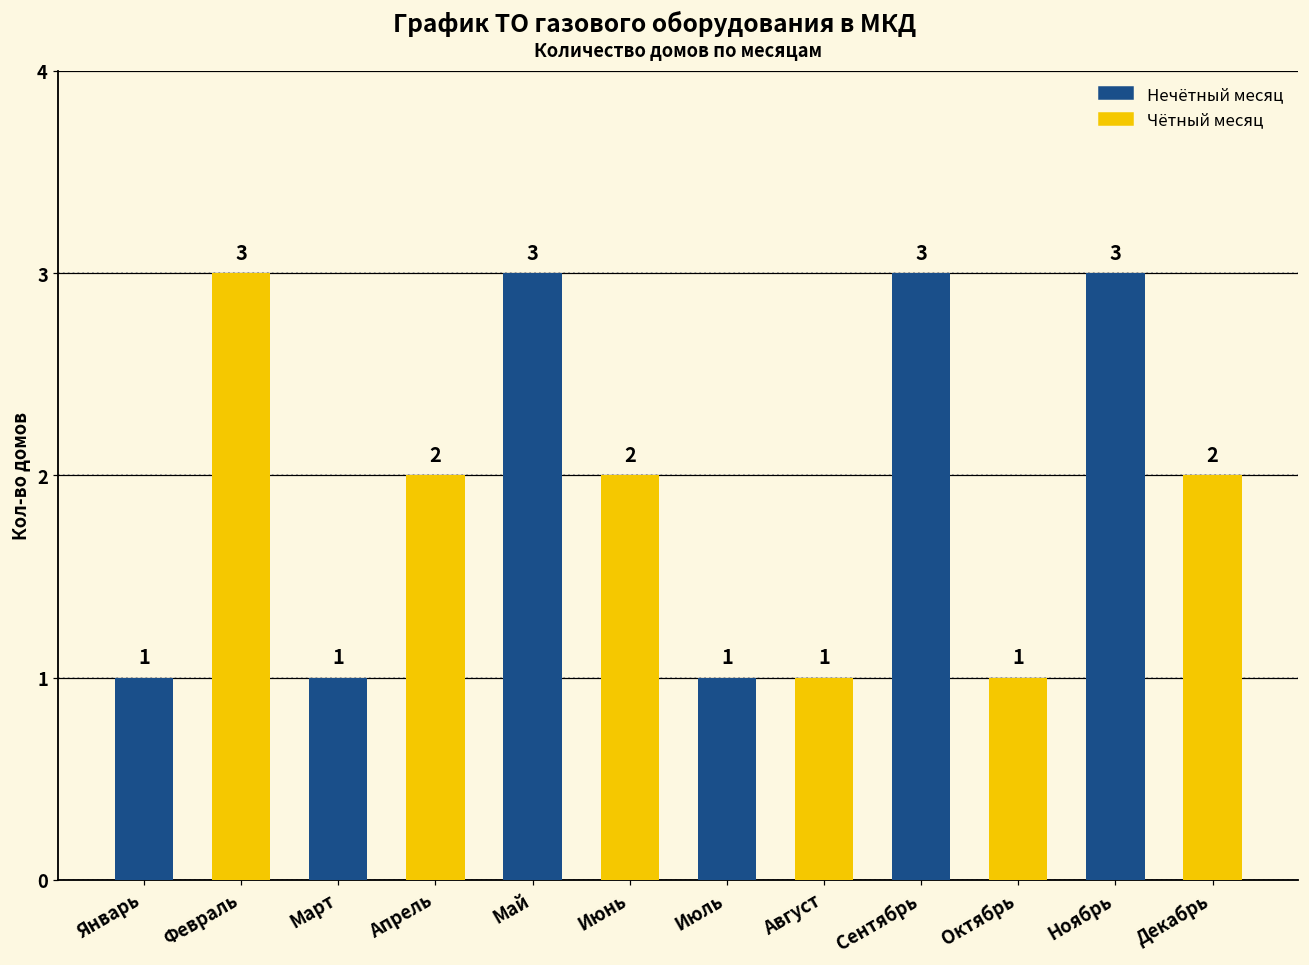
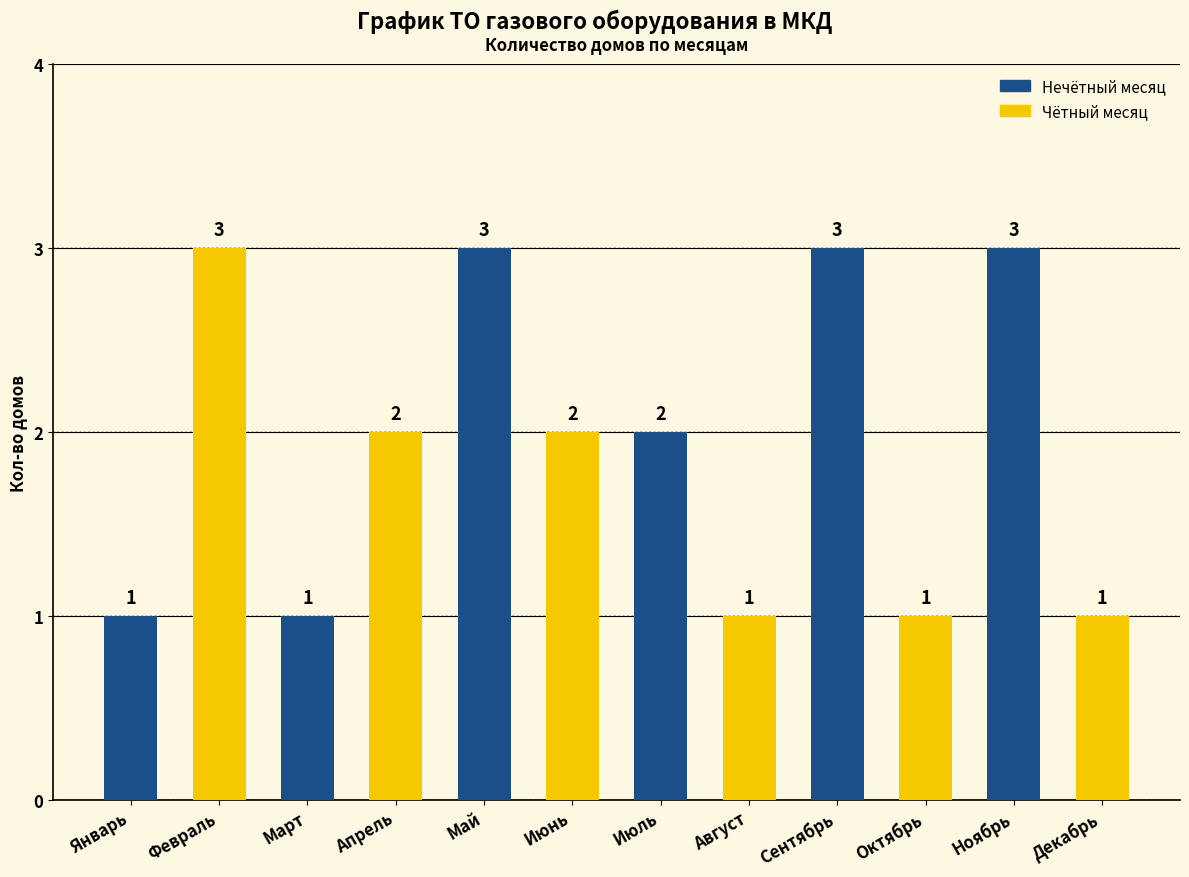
Июль: 1 -> 2
Декабрь: 2 -> 1
